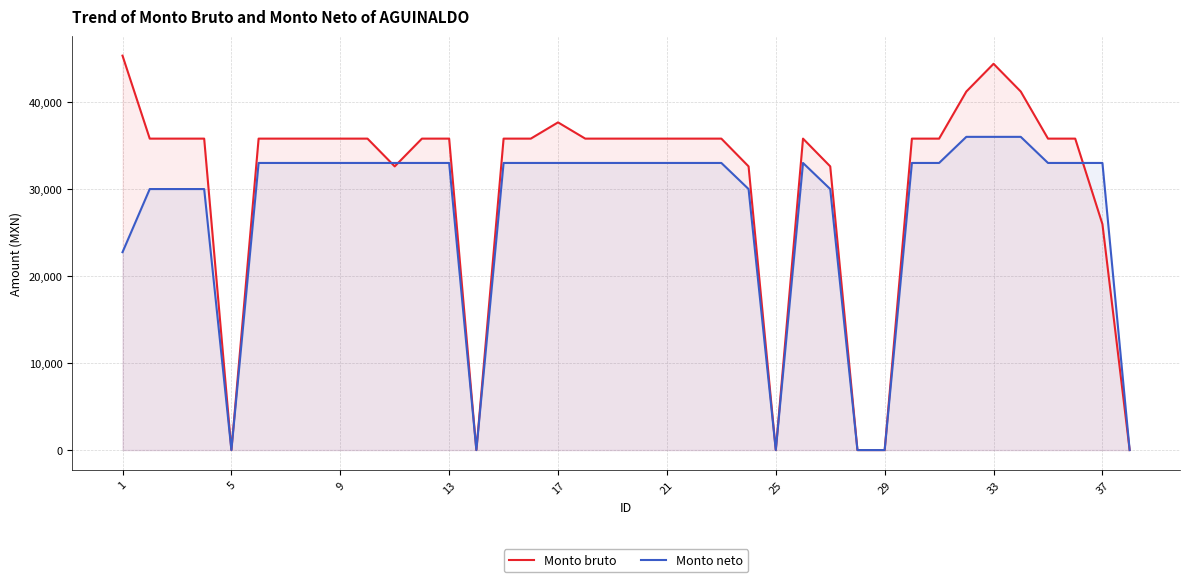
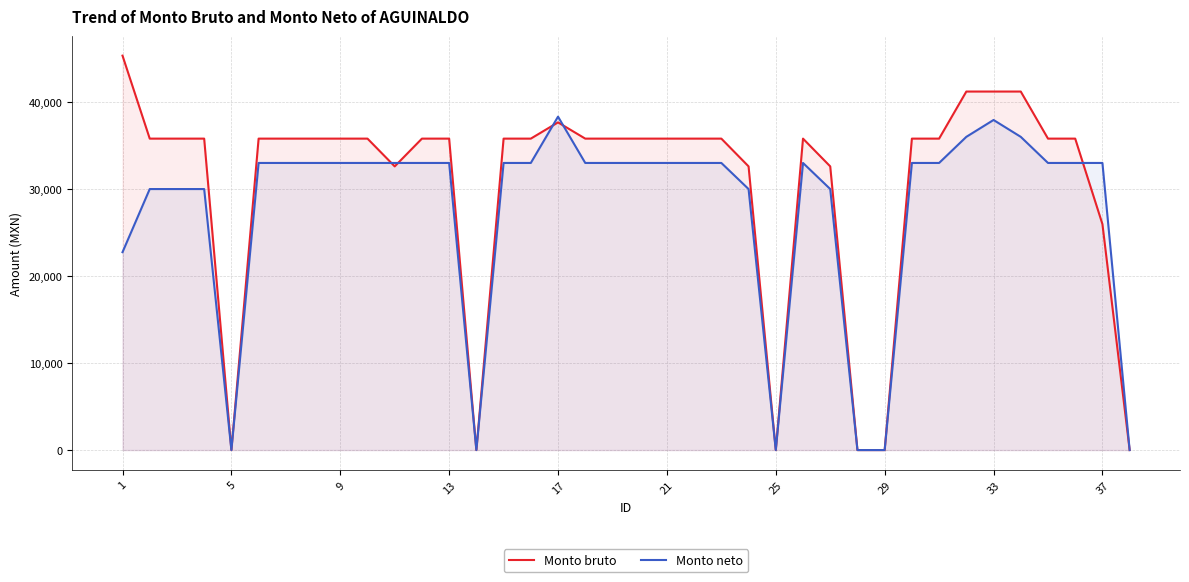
Monto neto, 17: 33,000 -> 38,000
Monto bruto, 33: 44,000 -> 41,000
Monto neto, 33: 36,000 -> 38,000
